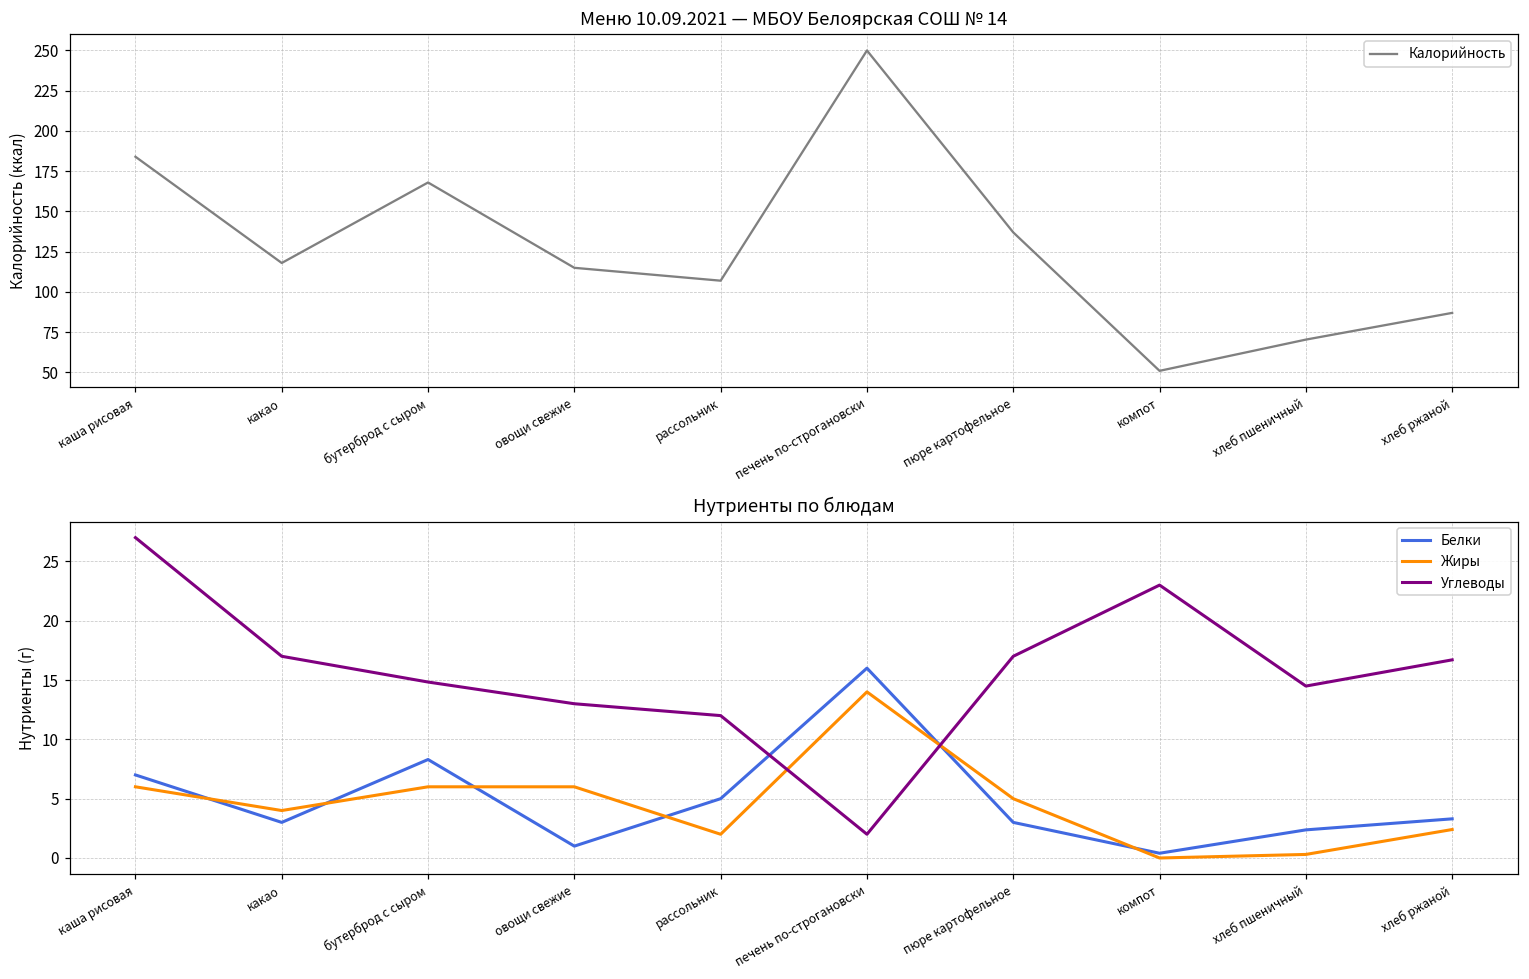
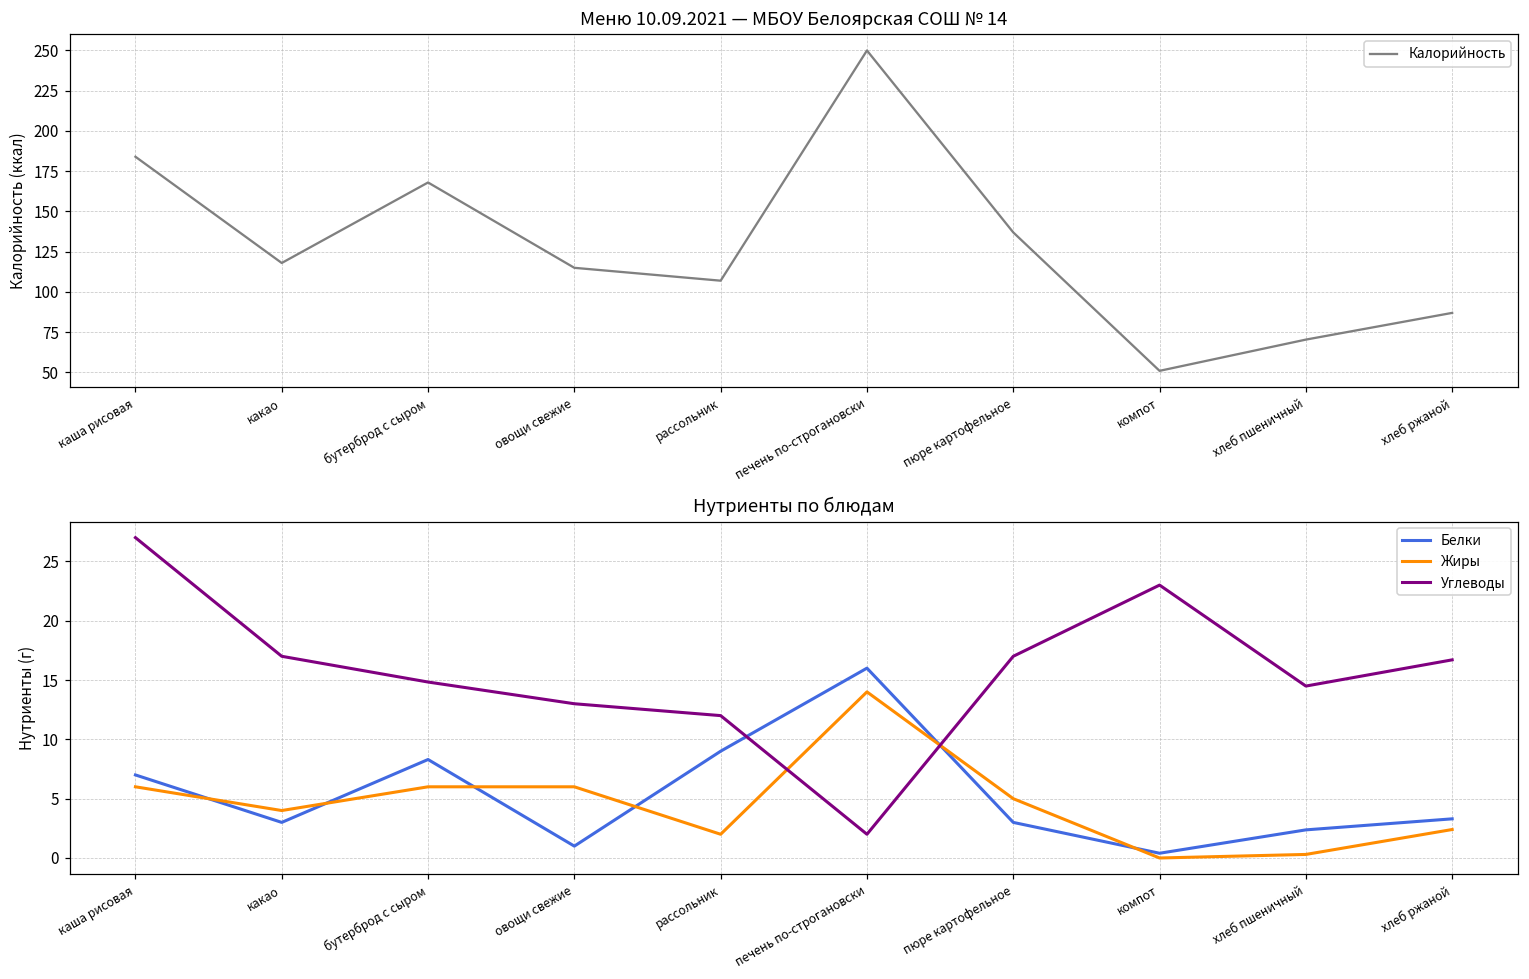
Нутриенты по блюдам, Белки, рассольник: 5 -> 9
